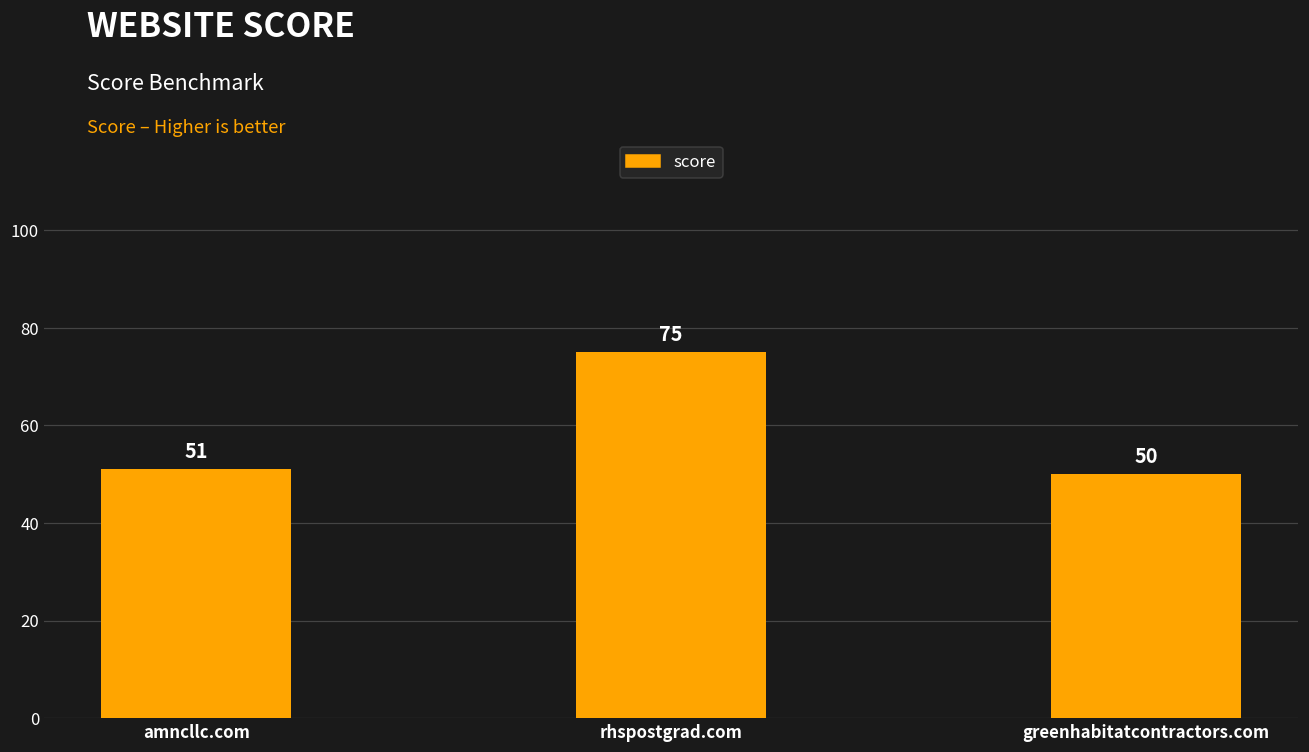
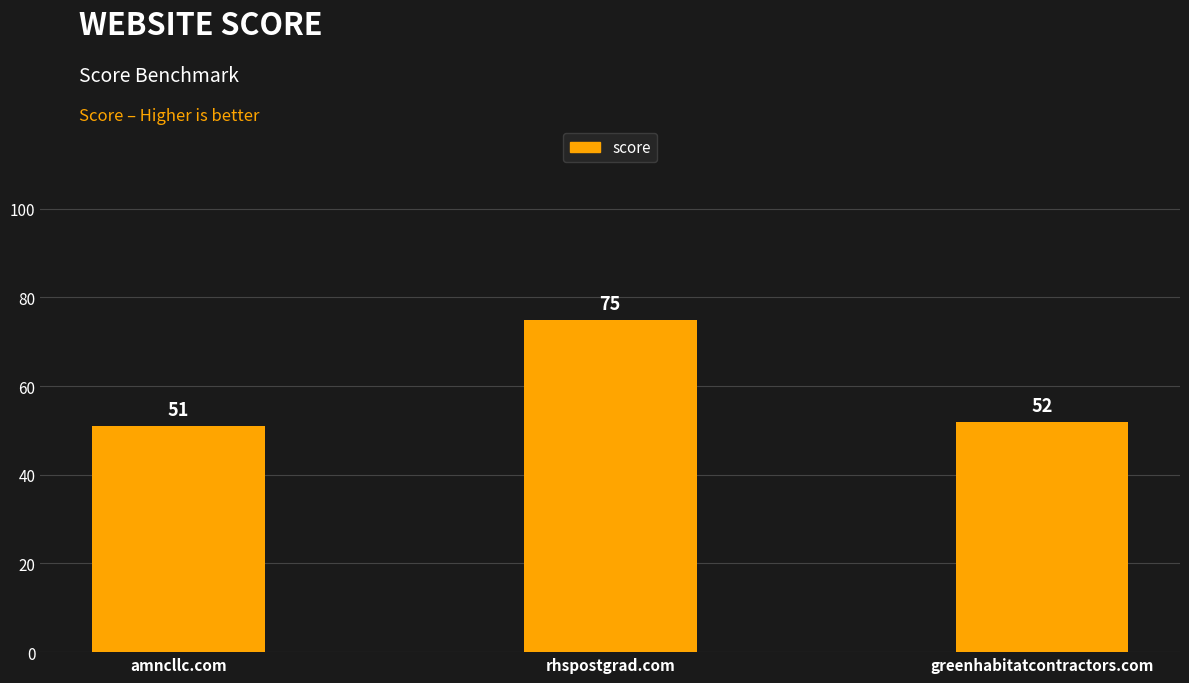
greenhabitatcontractors.com: 50 -> 52
